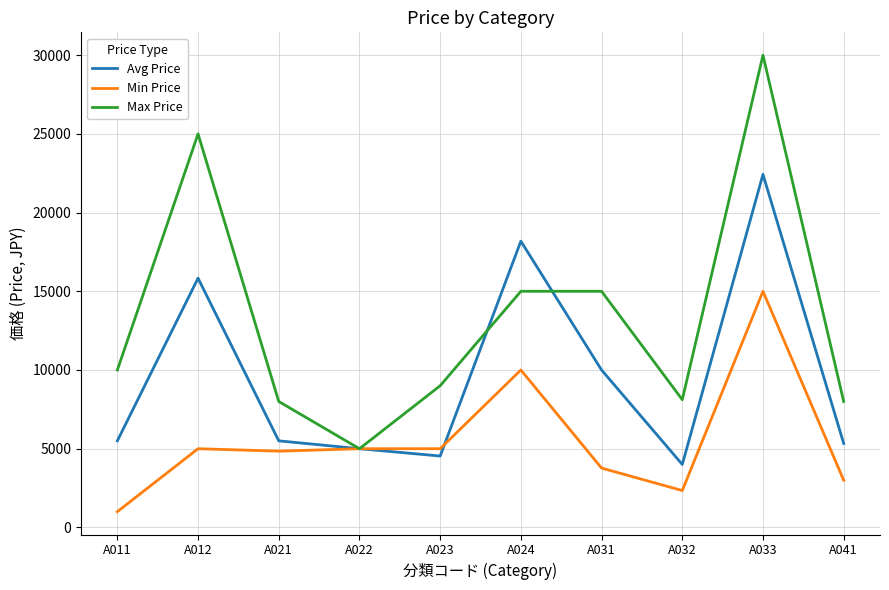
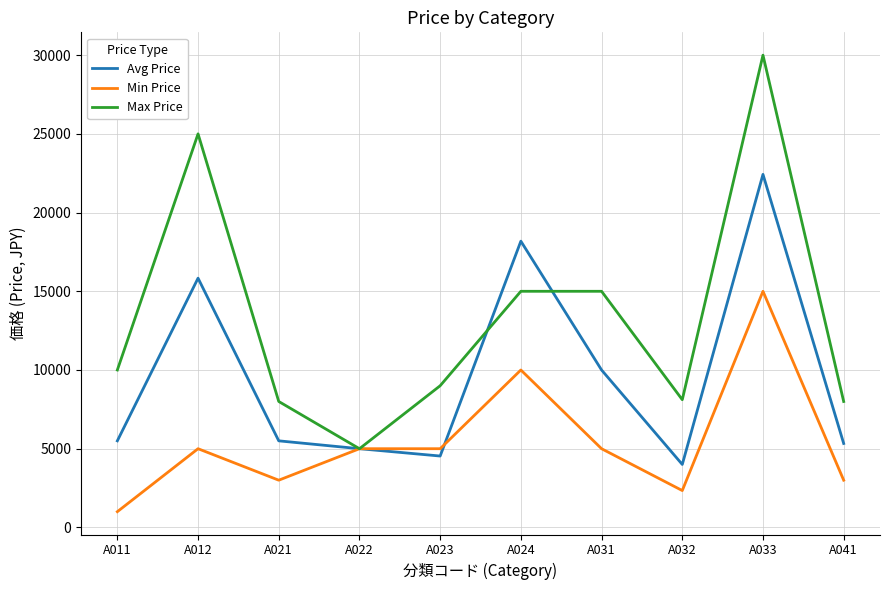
Min Price, A021: 4800 -> 3000
Min Price, A031: 3800 -> 5000
